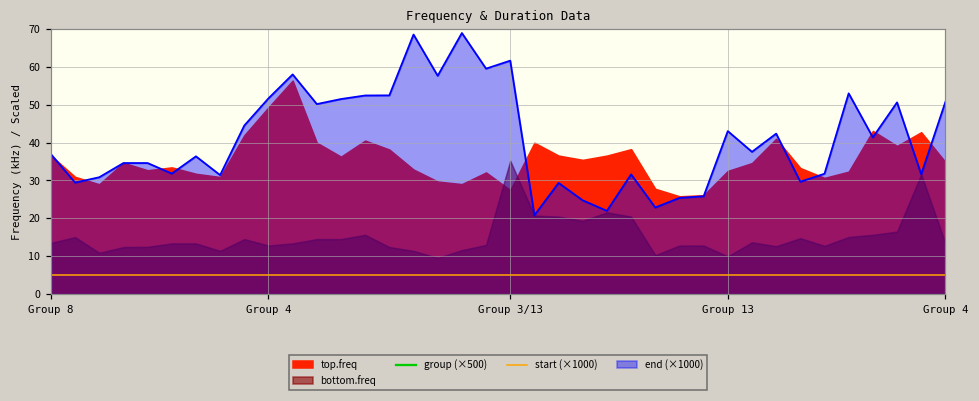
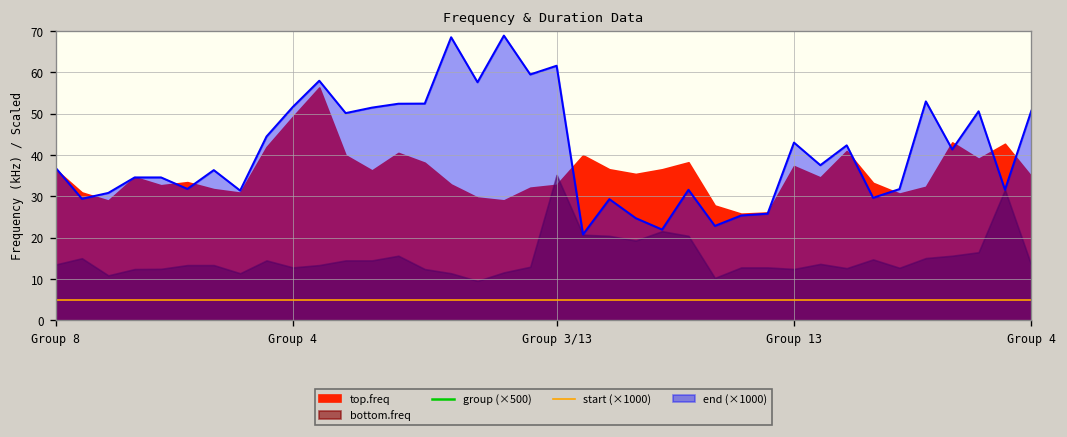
top.freq, Group 3/13: 27 -> 33
top.freq, Group 13: 33 -> 37
bottom.freq, Group 13: 10 -> 12
